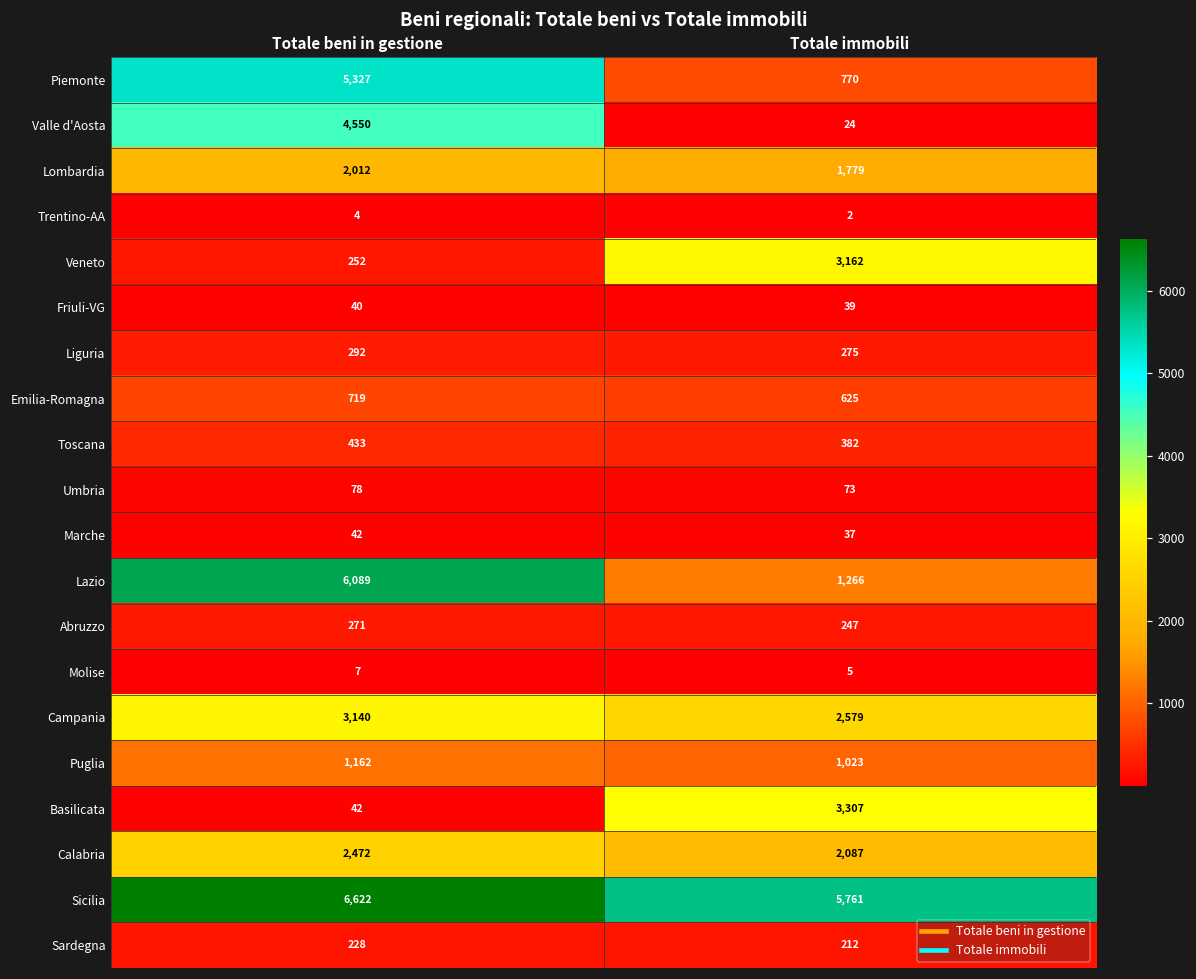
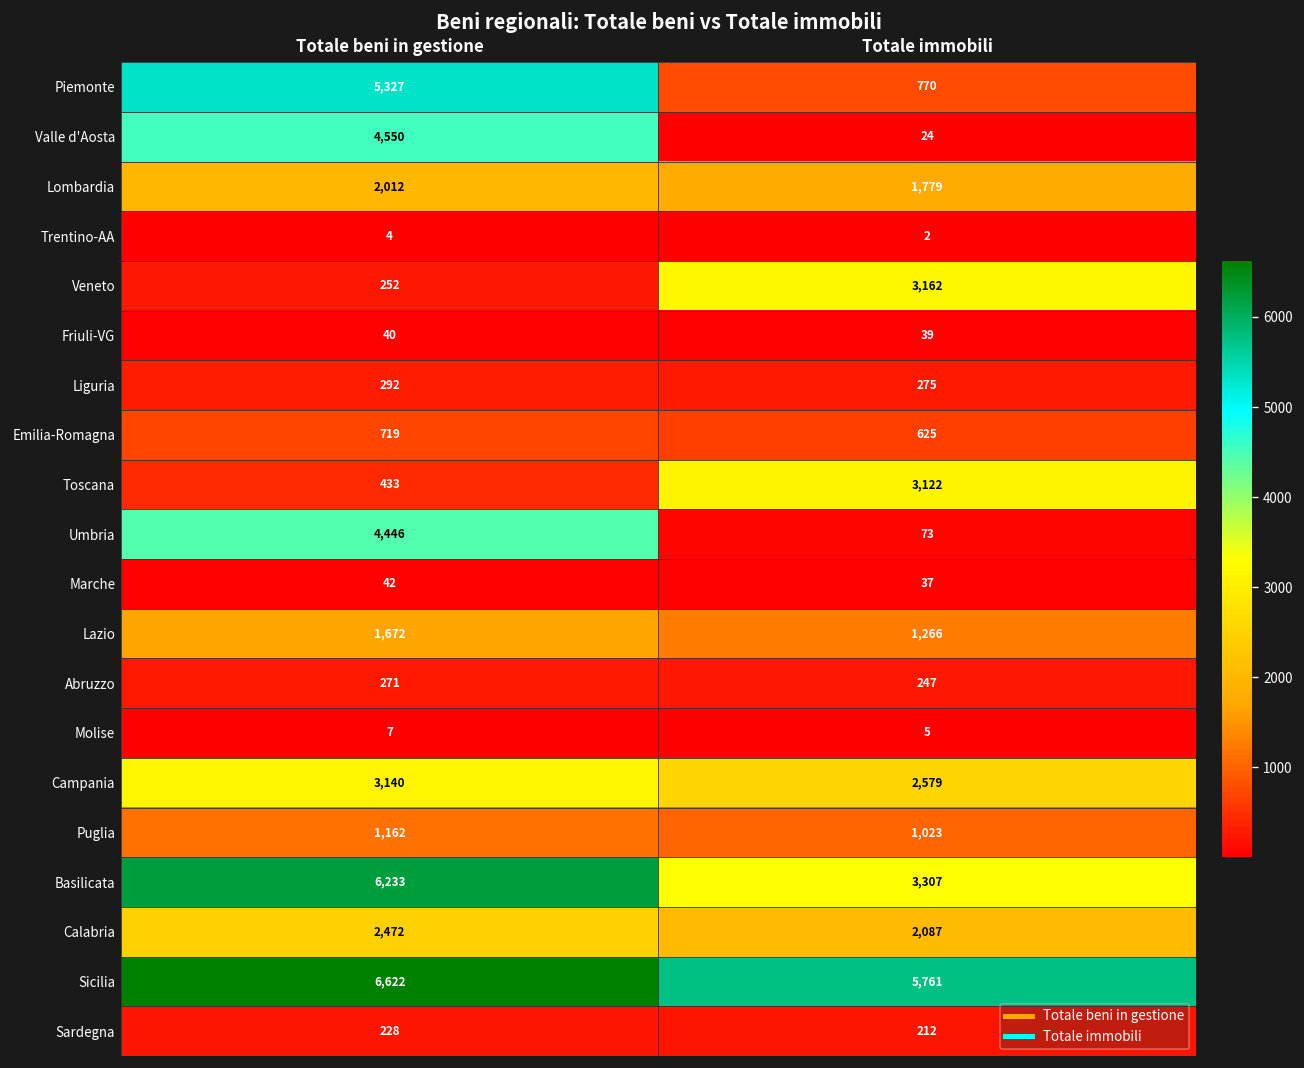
Toscana, Totale immobili: 382 -> 3,122
Umbria, Totale beni in gestione: 78 -> 4,446
Lazio, Totale beni in gestione: 6,089 -> 1,672
Basilicata, Totale beni in gestione: 42 -> 6,233
